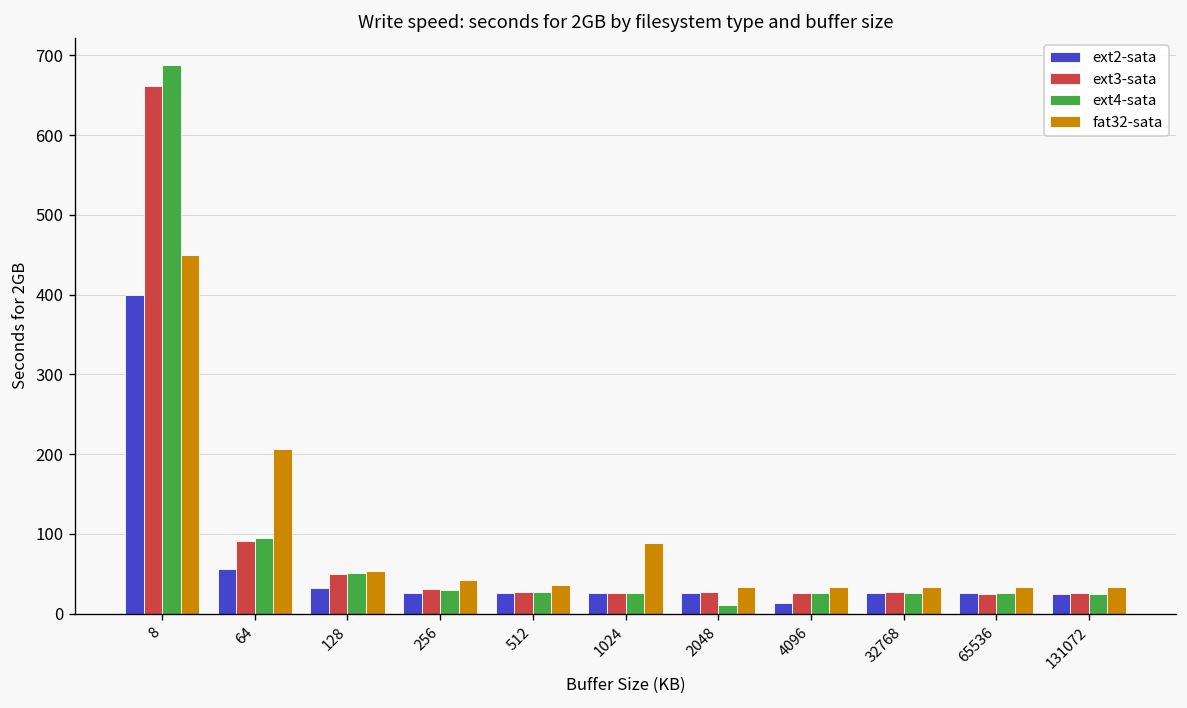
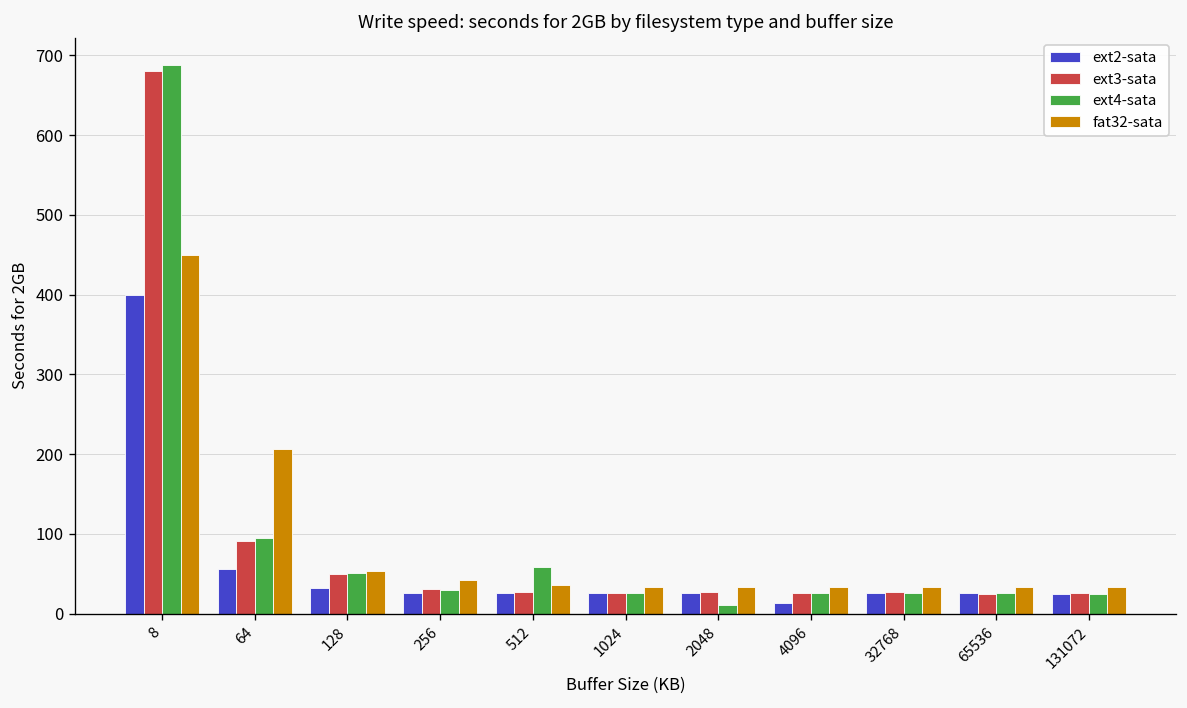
ext3-sata, 8: 660 -> 680
ext4-sata, 512: 30 -> 60
fat32-sata, 1024: 90 -> 30
